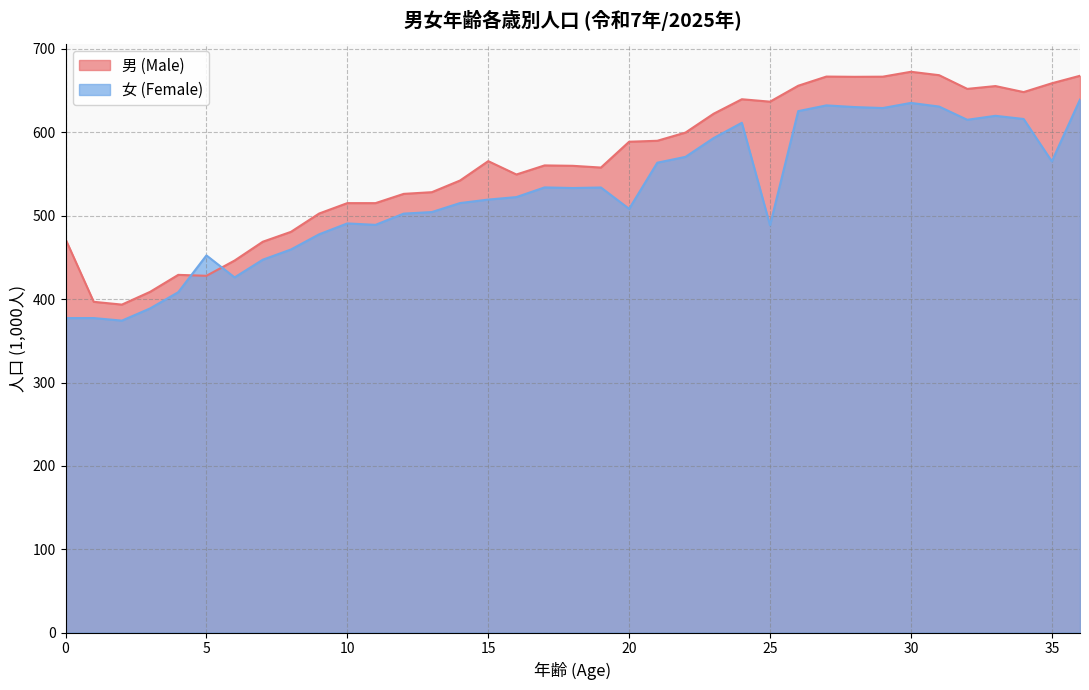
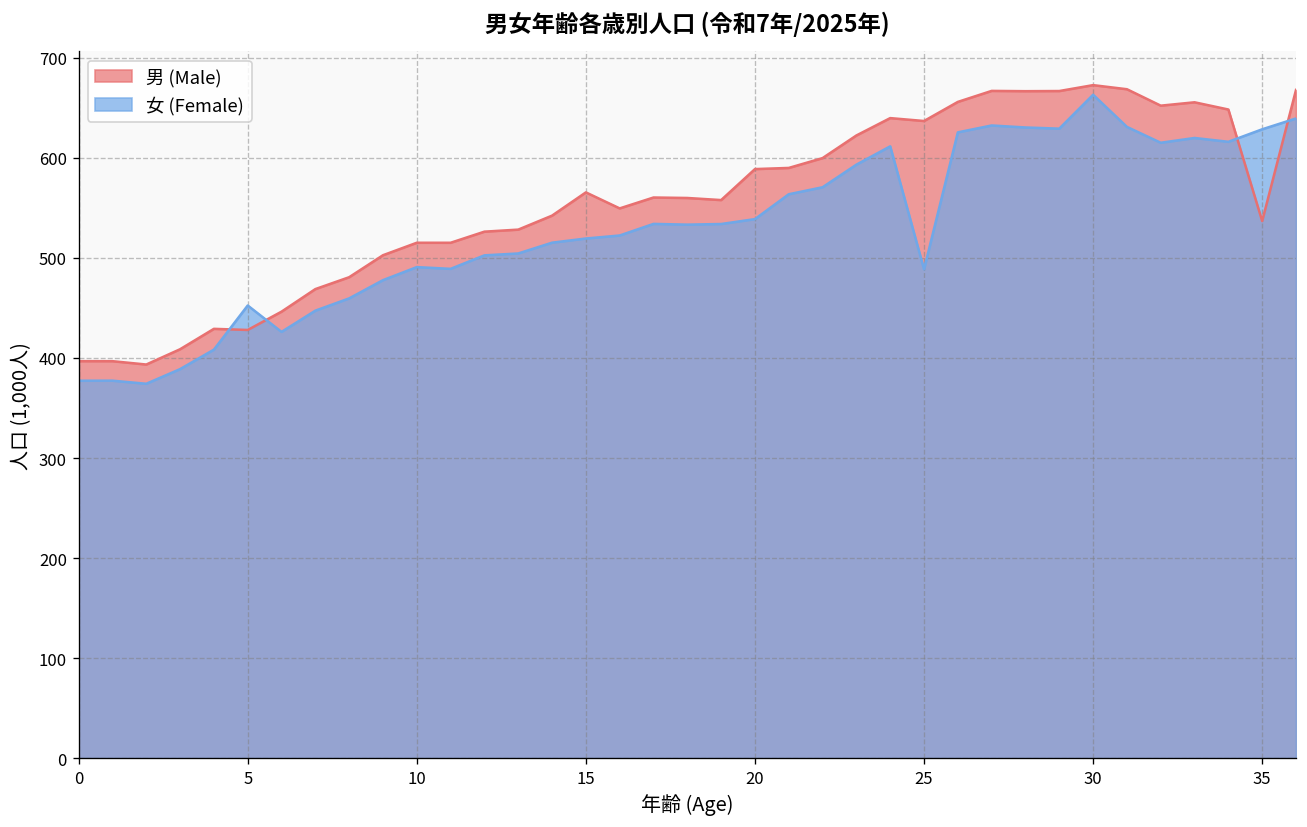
男 (Male), 0: 470 -> 400
女 (Female), 20: 510 -> 540
女 (Female), 30: 640 -> 660
男 (Male), 35: 660 -> 540
女 (Female), 35: 570 -> 630
